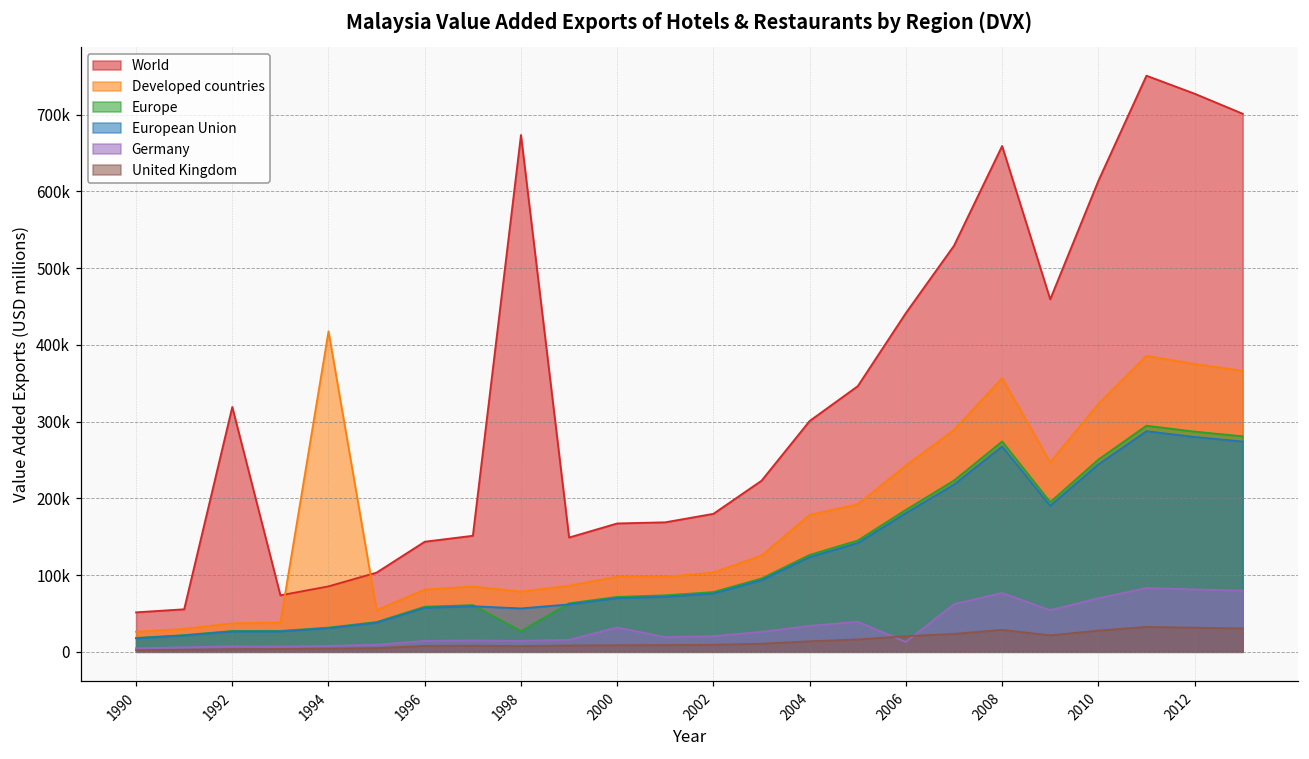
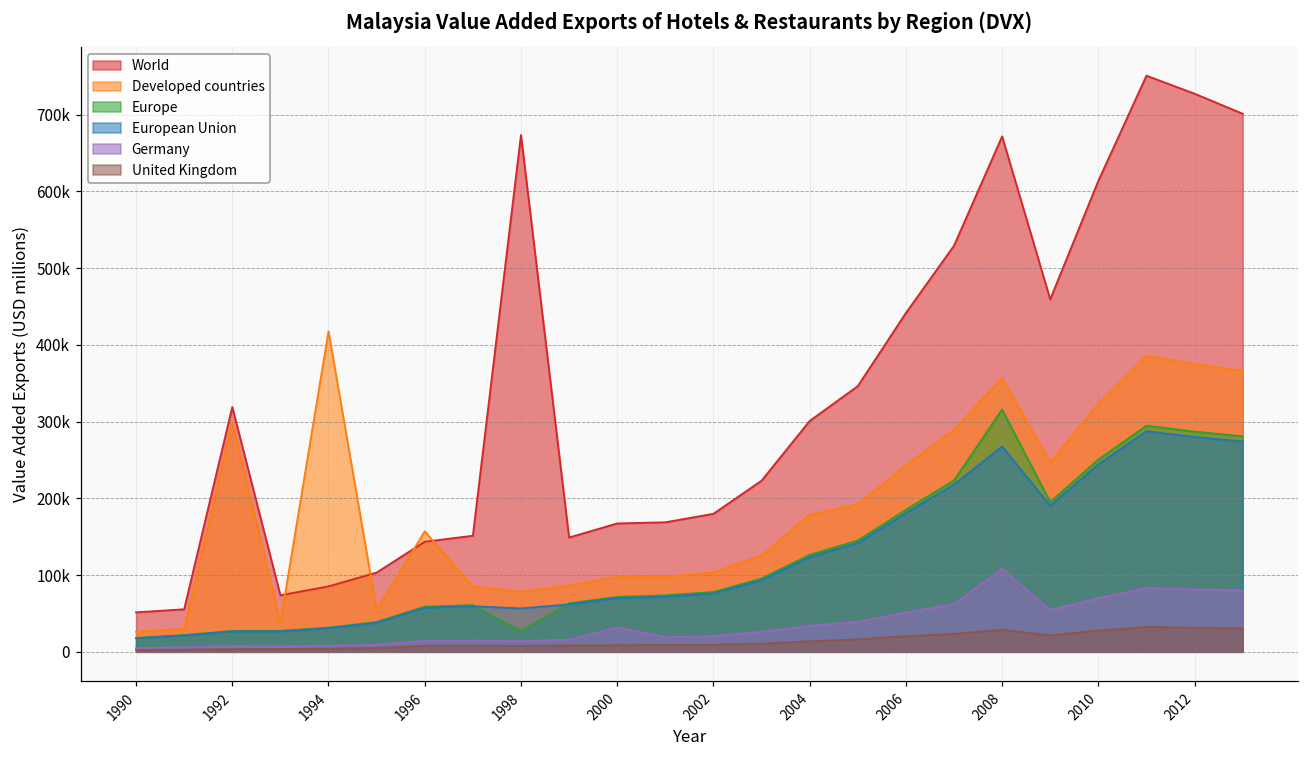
Developed countries, 1992: 40000 -> 300000
Developed countries, 1996: 80000 -> 160000
Germany, 2006: 10000 -> 50000
World, 2008: 660000 -> 670000
Europe, 2008: 270000 -> 320000
Germany, 2008: 80000 -> 110000
